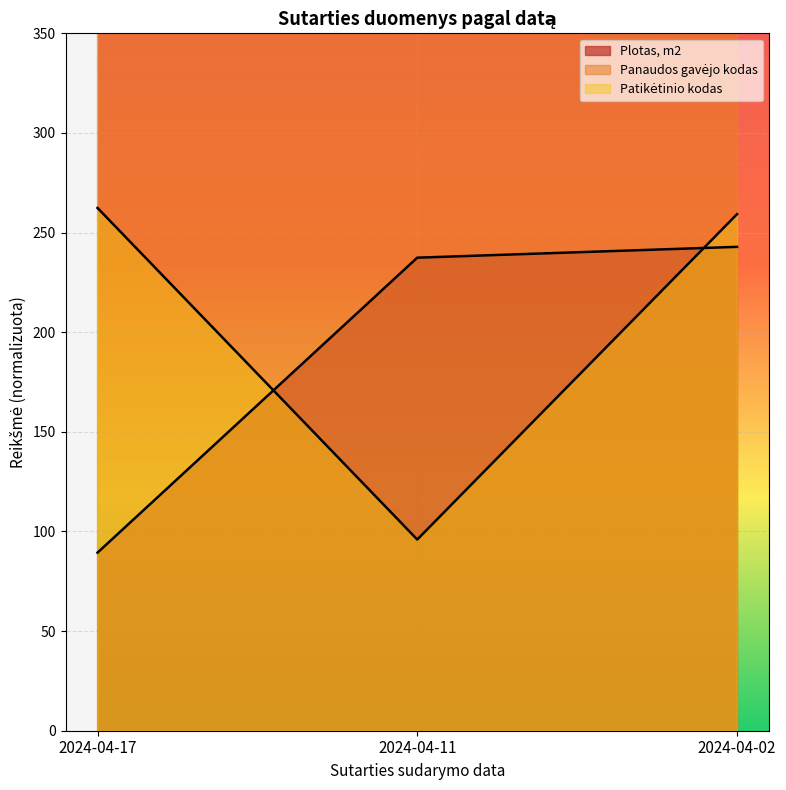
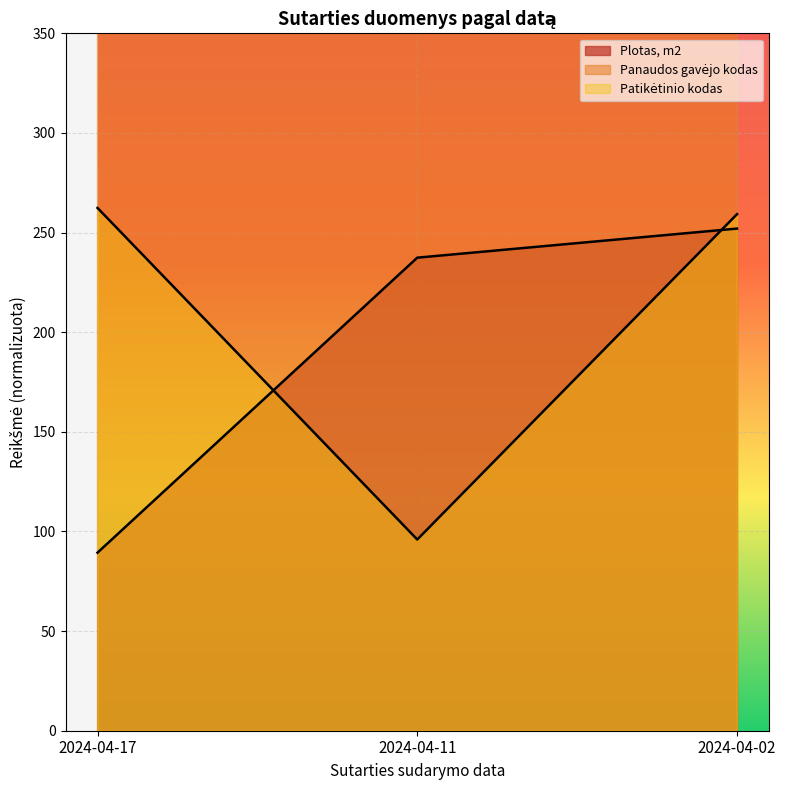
Plotas, m2, 2024-04-02: 243 -> 252
